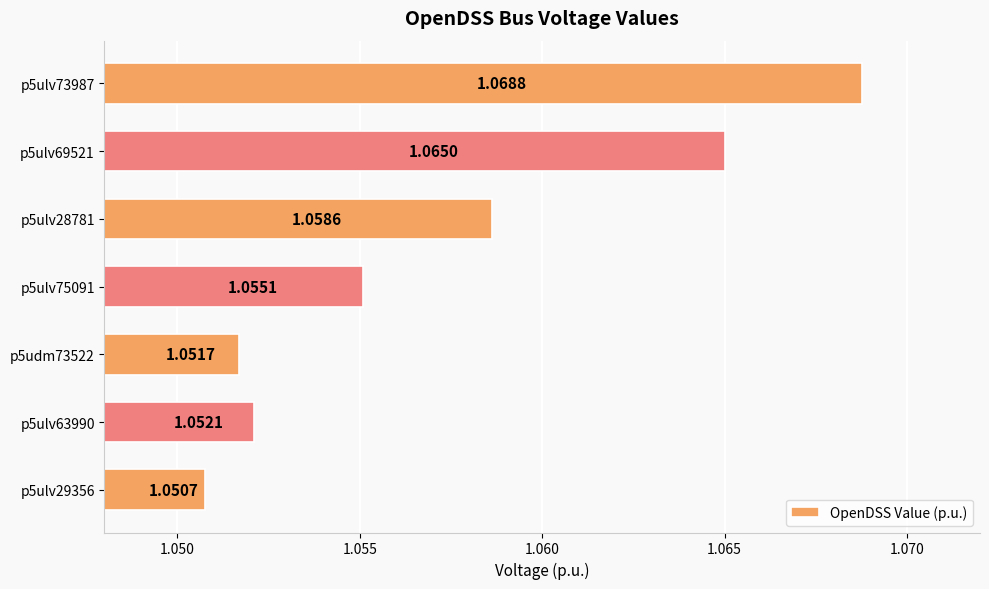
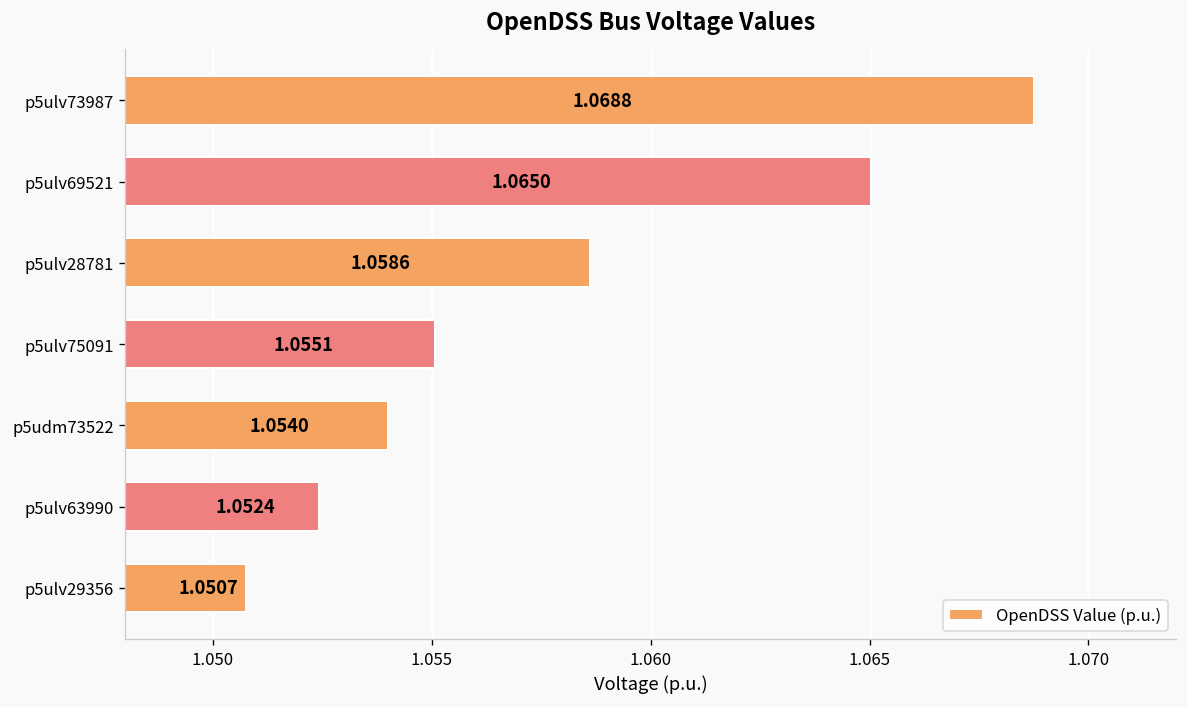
p5udm73522: 1.0517 -> 1.0540
p5ulv63990: 1.0521 -> 1.0524
